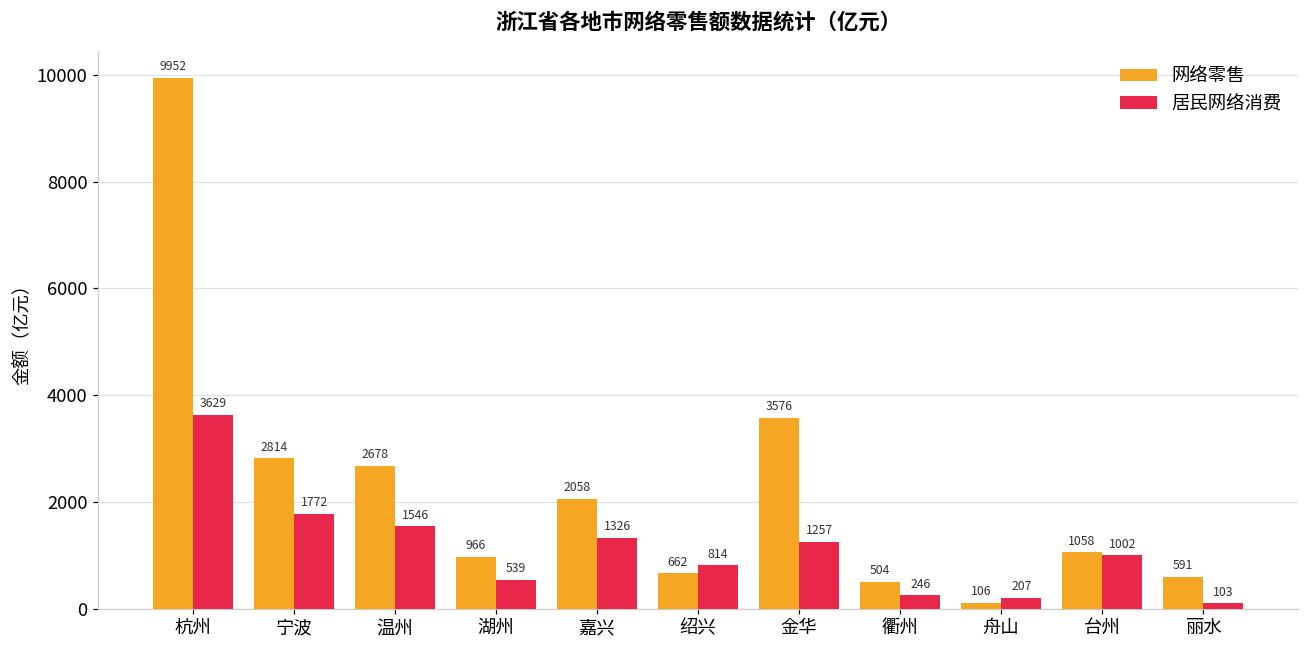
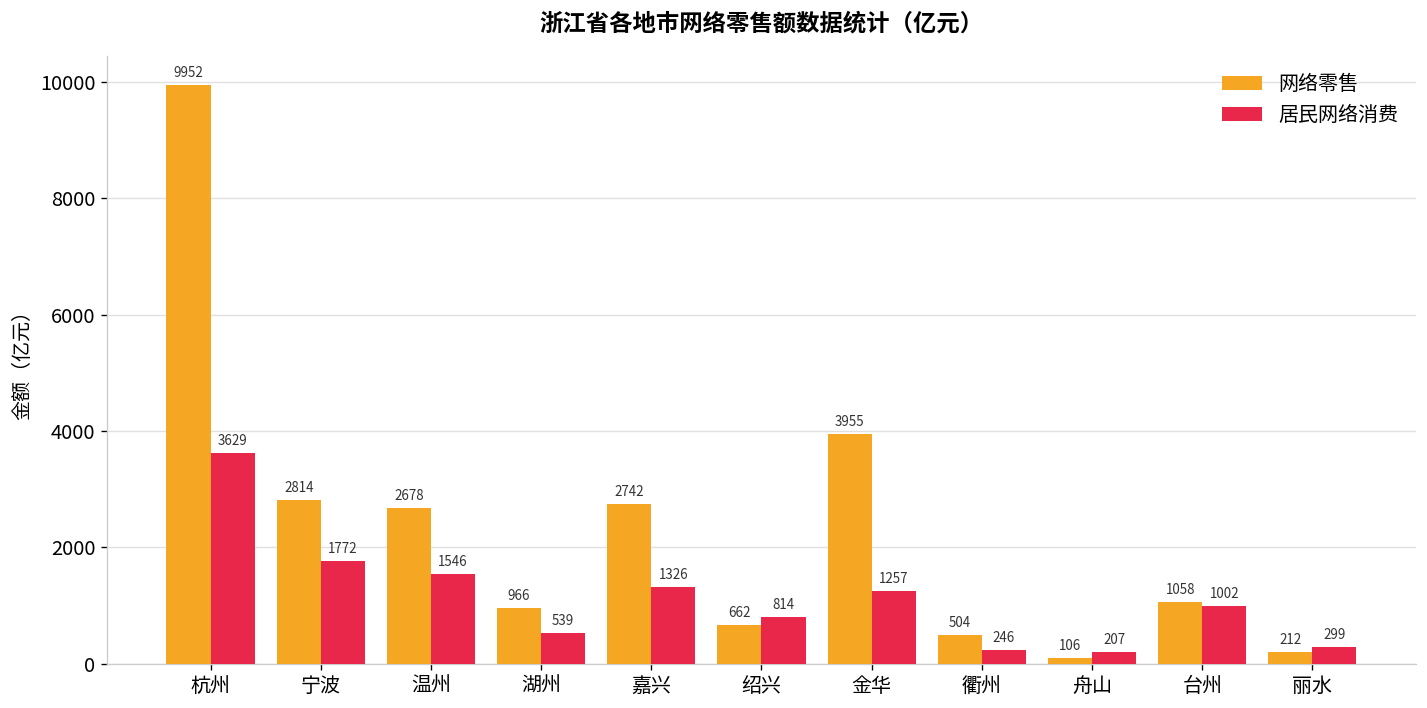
网络零售, 嘉兴: 2058 -> 2742
网络零售, 金华: 3576 -> 3955
网络零售, 丽水: 591 -> 212
居民网络消费, 丽水: 103 -> 299
